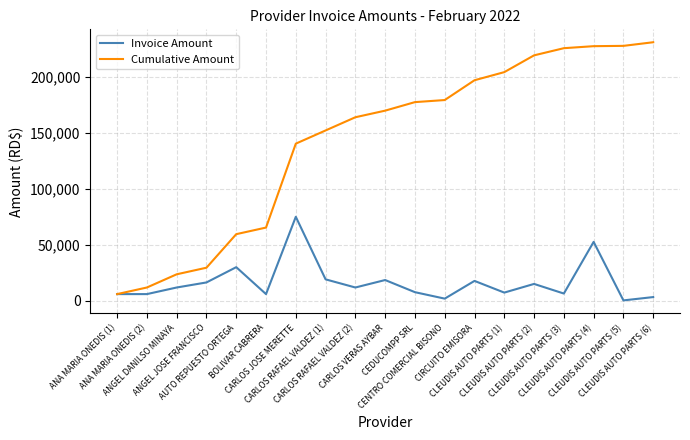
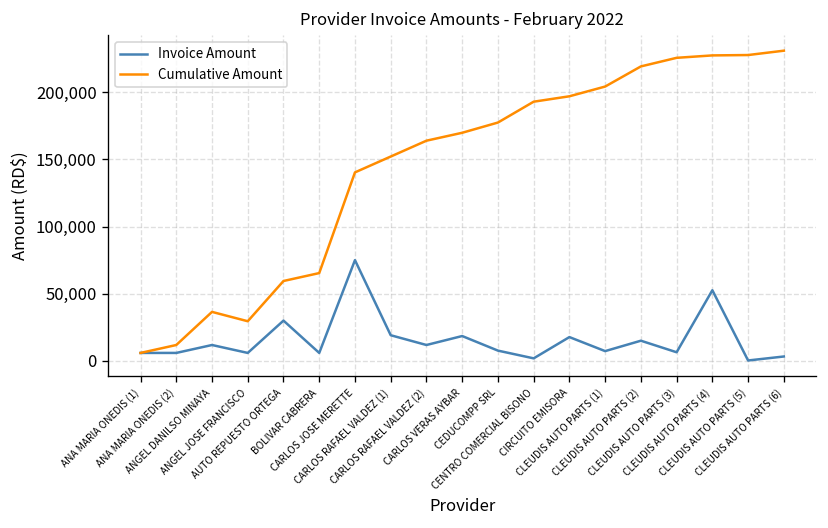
Cumulative Amount, ANGEL DANILSO MINAYA: 24,000 -> 36,000
Invoice Amount, ANGEL JOSE FRANCISCO: 16,000 -> 6,000
Cumulative Amount, CENTRO COMERCIAL BISONO: 179,000 -> 193,000
